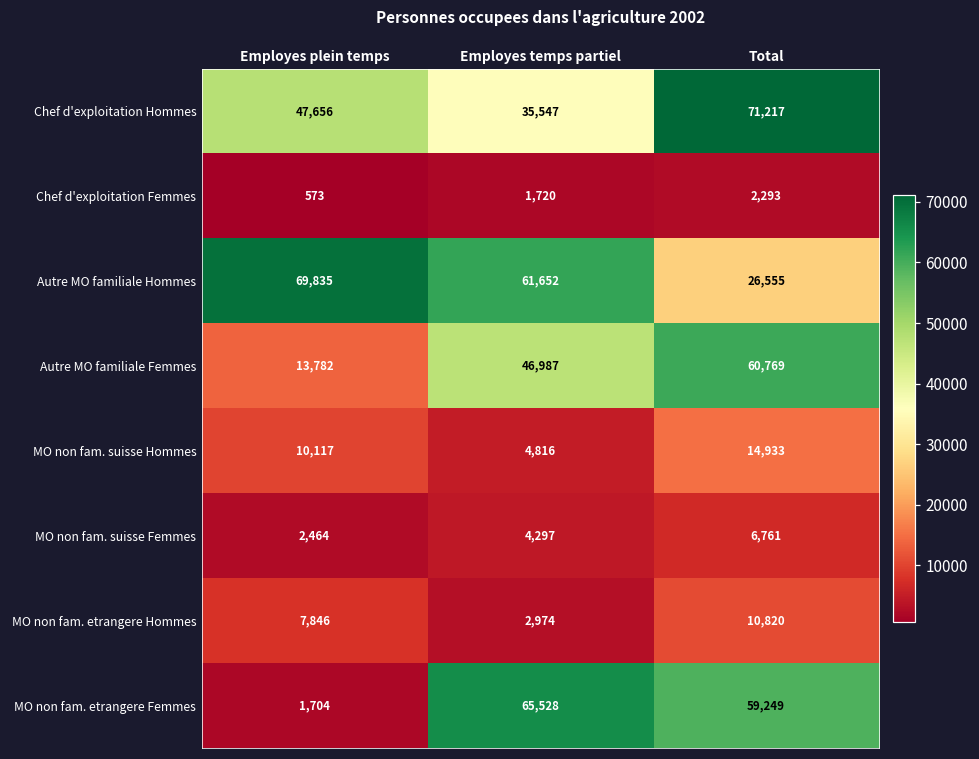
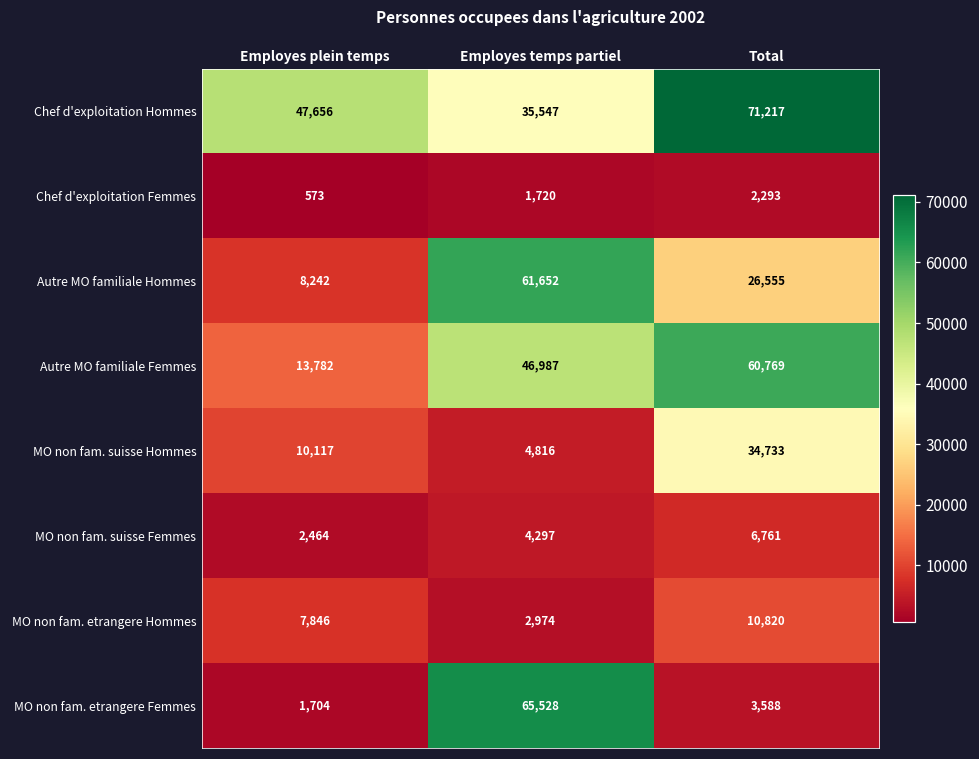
Autre MO familiale Hommes, Employes plein temps: 69,835 -> 8,242
MO non fam. suisse Hommes, Total: 14,933 -> 34,733
MO non fam. etrangere Femmes, Total: 59,249 -> 3,588
